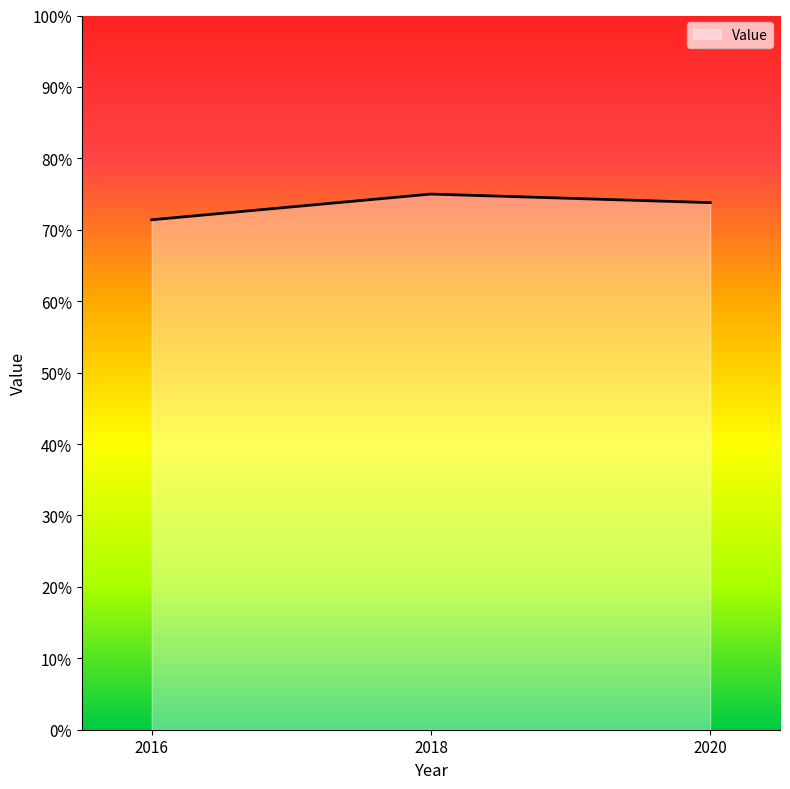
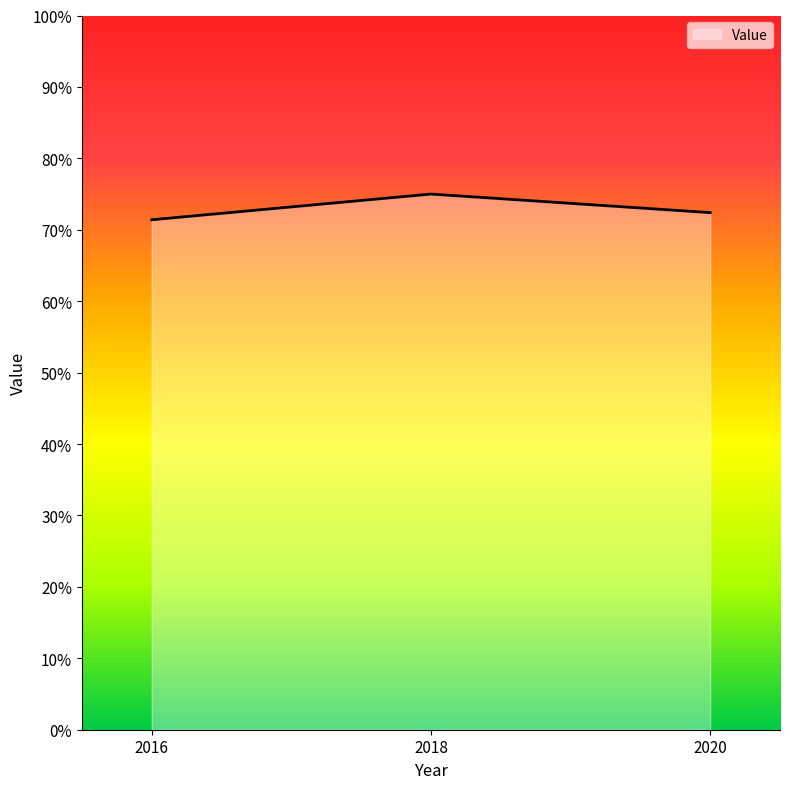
2020: 74% -> 72%
